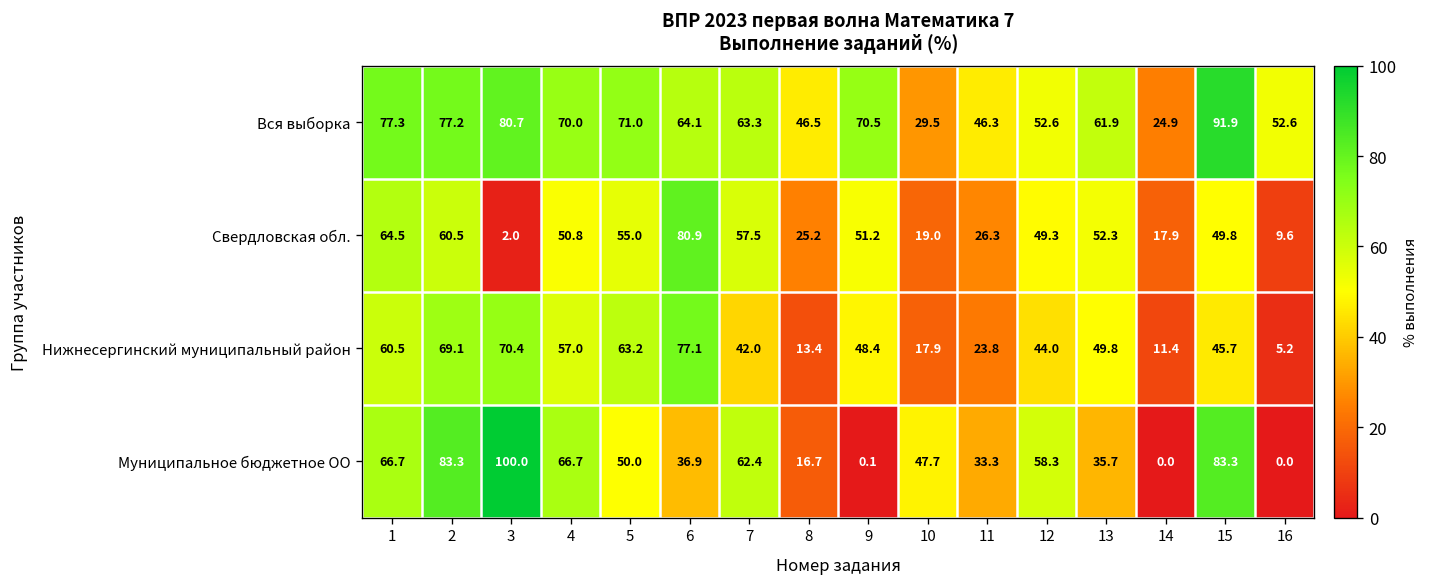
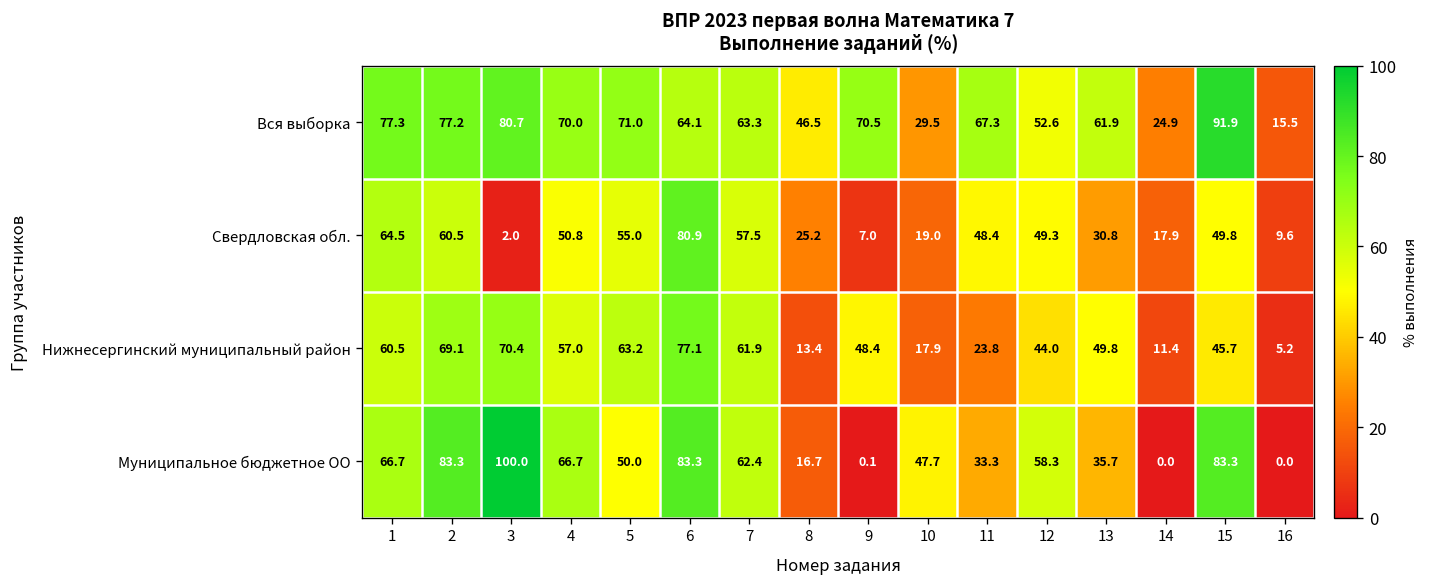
Вся выборка, 11: 46.3 -> 67.3
Вся выборка, 16: 52.6 -> 15.5
Свердловская обл., 9: 51.2 -> 7.0
Свердловская обл., 11: 26.3 -> 48.4
Свердловская обл., 13: 52.3 -> 30.8
Нижнесергинский муниципальный район, 7: 42.0 -> 61.9
Муниципальное бюджетное ОО, 6: 36.9 -> 83.3
